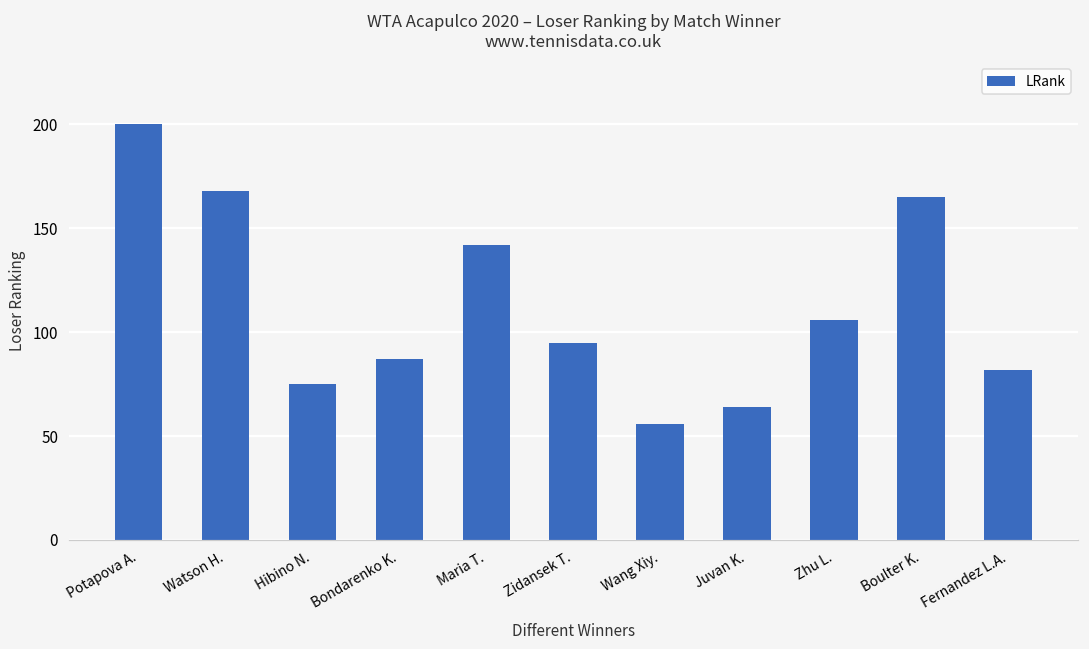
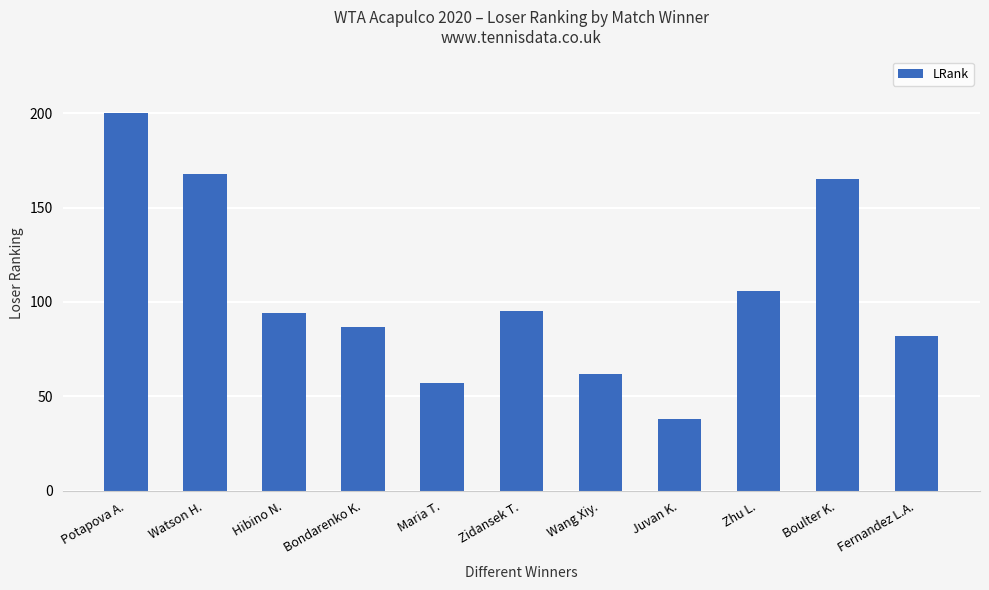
Hibino N.: 75 -> 94
Maria T.: 142 -> 57
Wang Xiy.: 56 -> 62
Juvan K.: 64 -> 38
